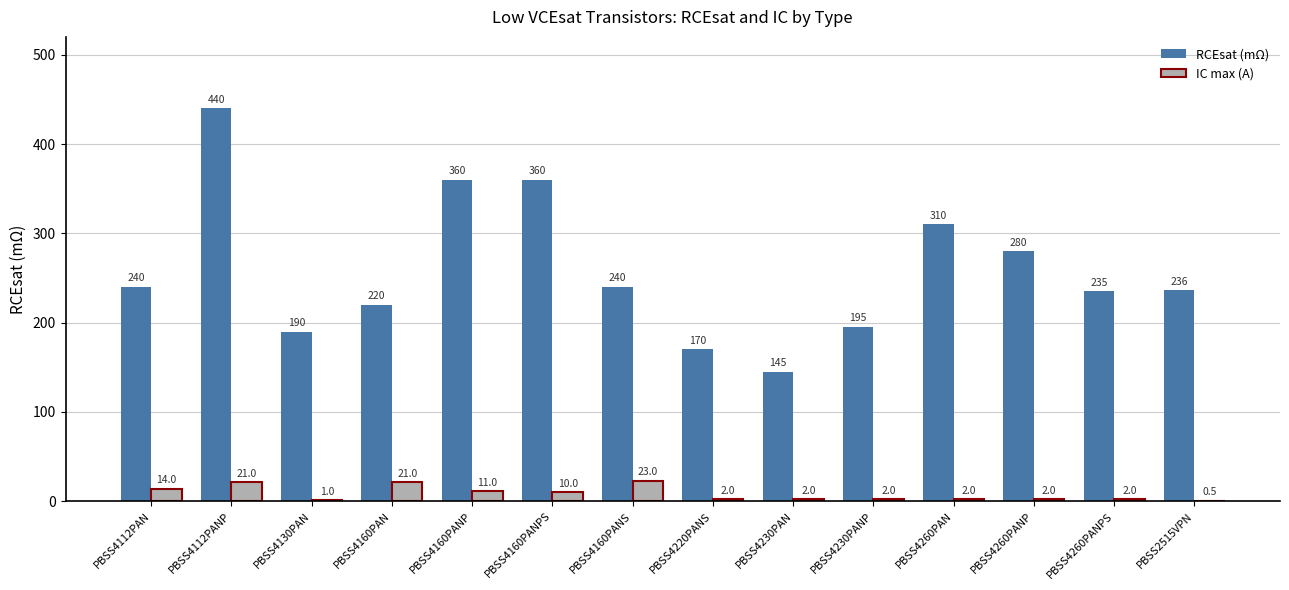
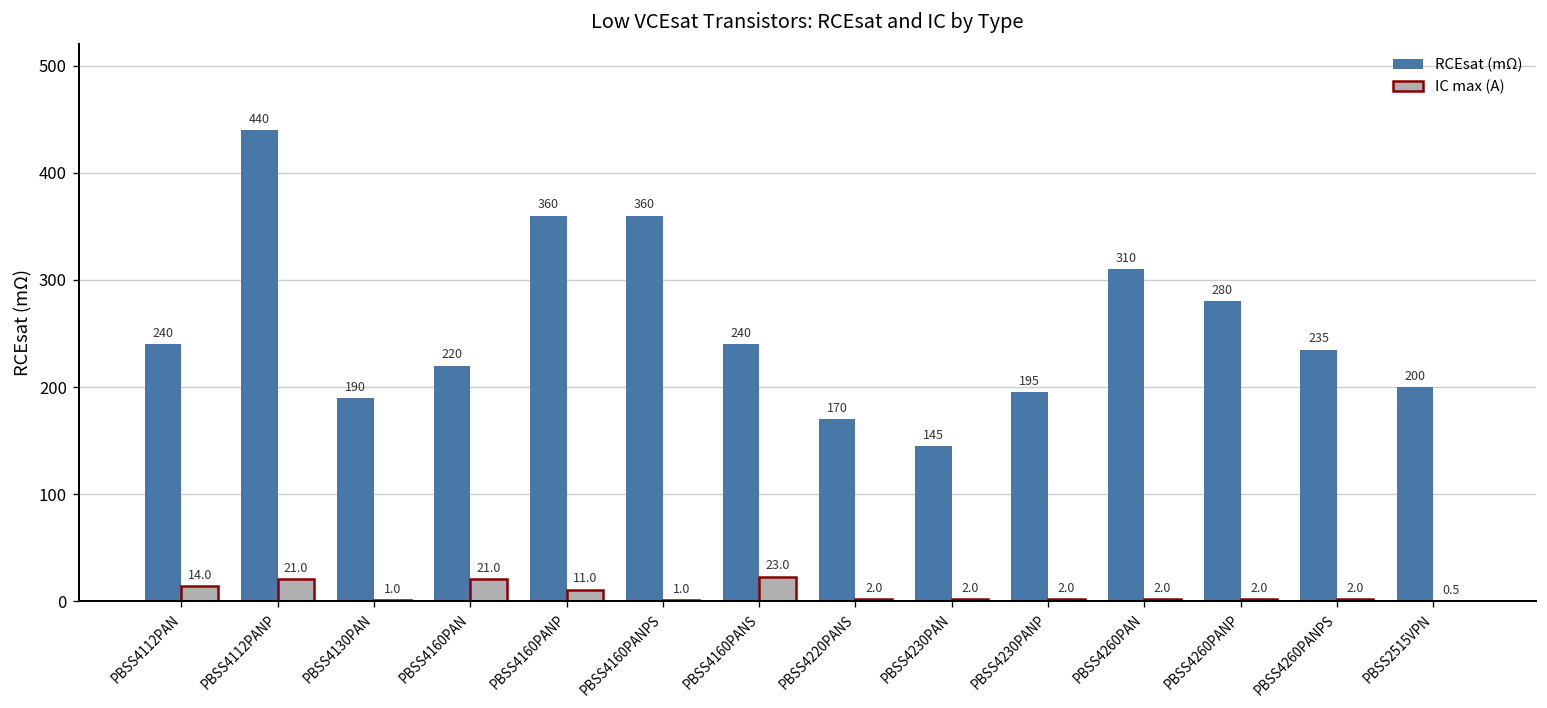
IC max (A), PBSS4160PANPS: 10.0 -> 1.0
RCEsat (mΩ), PBSS2515VPN: 236 -> 200
